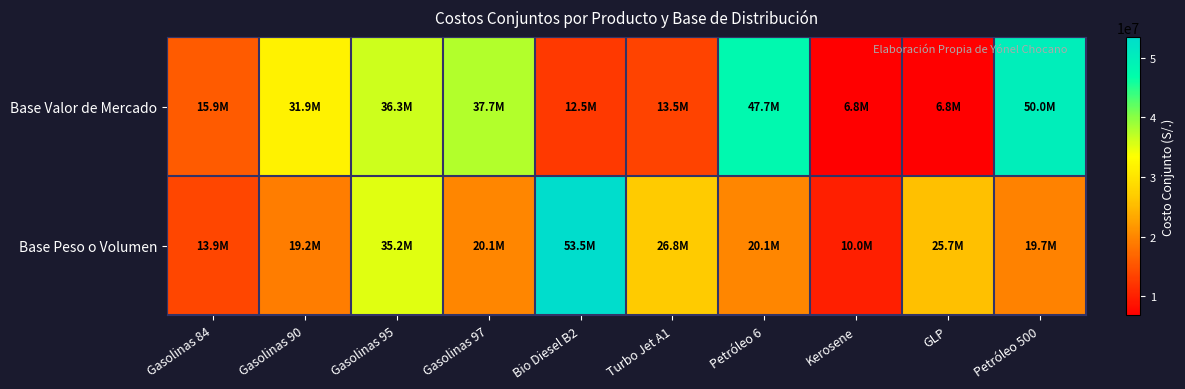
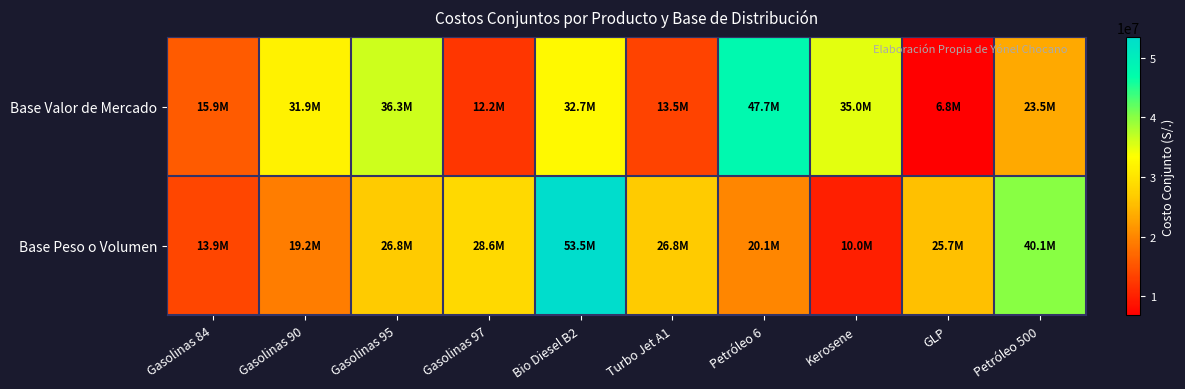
Base Valor de Mercado, Gasolinas 97: 37.7M -> 12.2M
Base Valor de Mercado, Bio Diesel B2: 12.5M -> 32.7M
Base Valor de Mercado, Kerosene: 6.8M -> 35.0M
Base Valor de Mercado, Petróleo 500: 50.0M -> 23.5M
Base Peso o Volumen, Gasolinas 95: 35.2M -> 26.8M
Base Peso o Volumen, Gasolinas 97: 20.1M -> 28.6M
Base Peso o Volumen, Petróleo 500: 19.7M -> 40.1M
